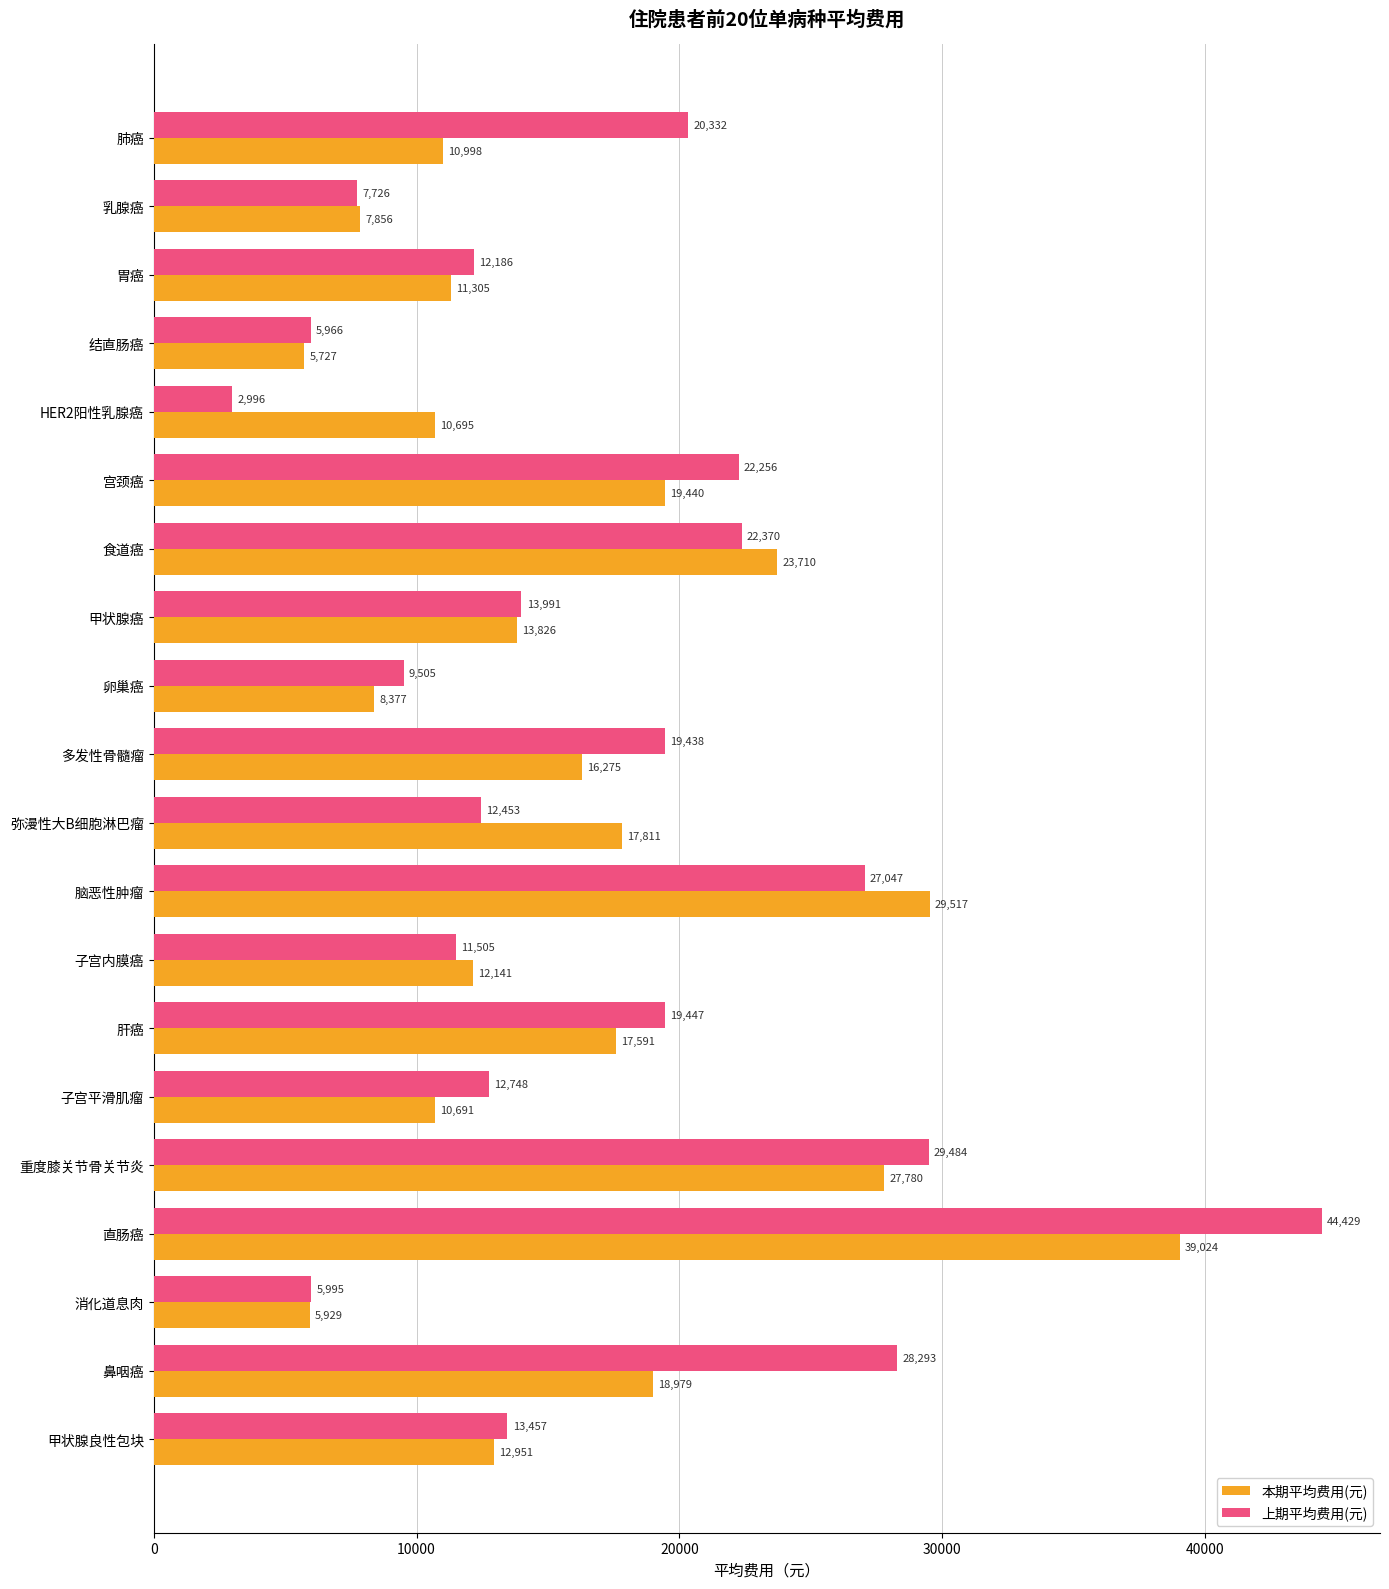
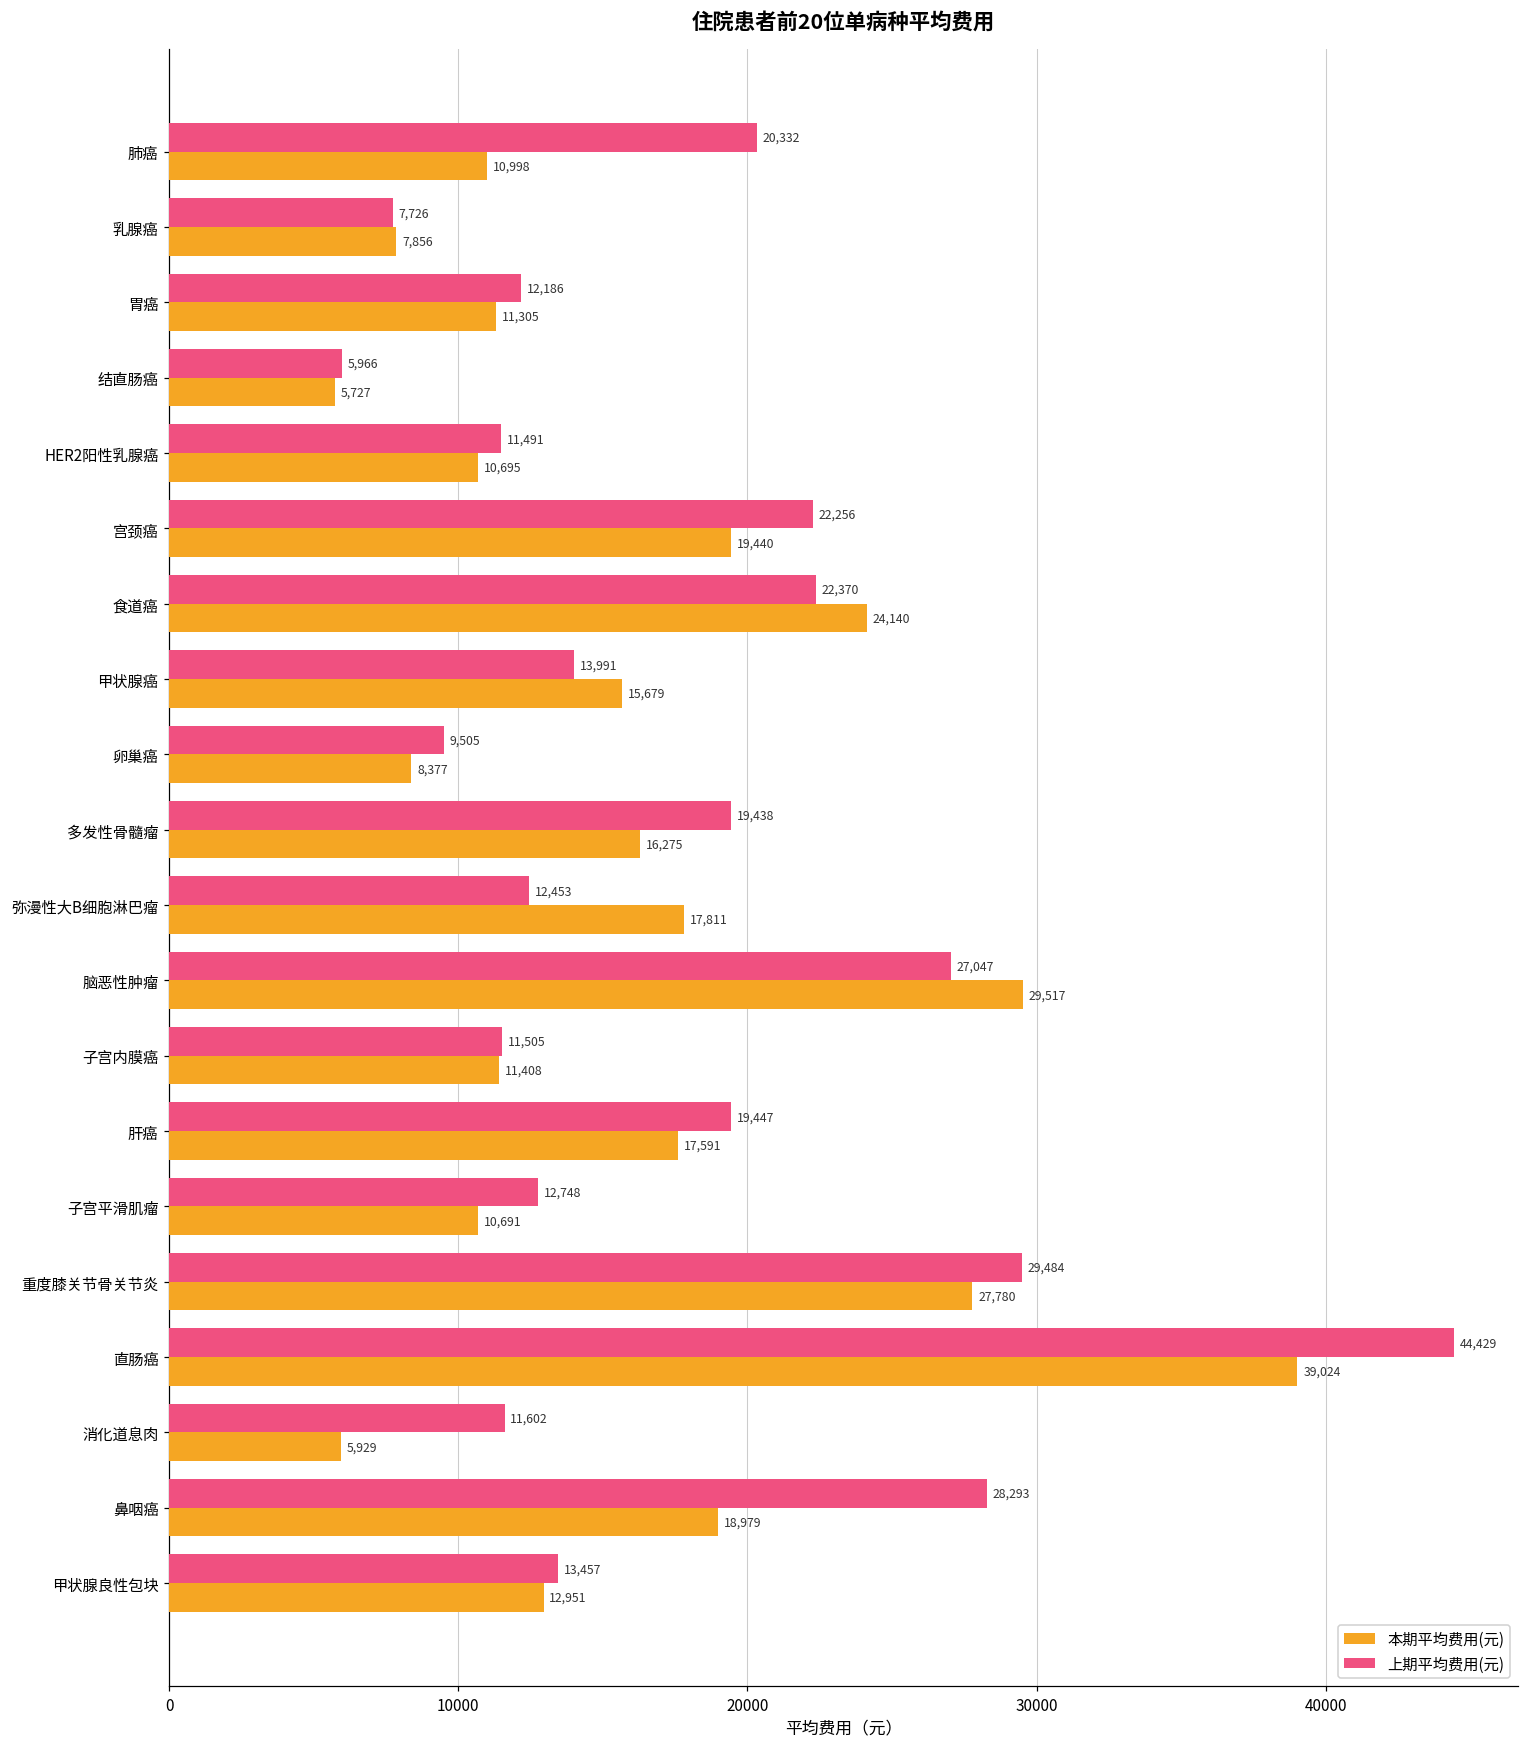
上期平均费用(元), HER2阳性乳腺癌: 2,996 -> 11,491
本期平均费用(元), 食道癌: 23,710 -> 24,140
本期平均费用(元), 甲状腺癌: 13,826 -> 15,679
本期平均费用(元), 子宫内膜癌: 12,141 -> 11,408
上期平均费用(元), 消化道息肉: 5,995 -> 11,602
